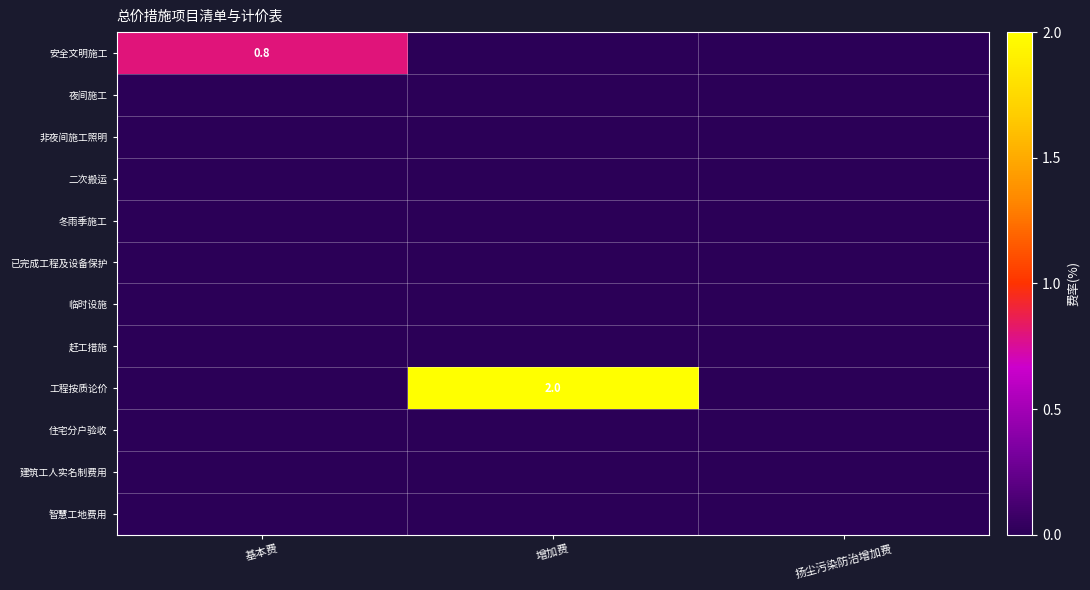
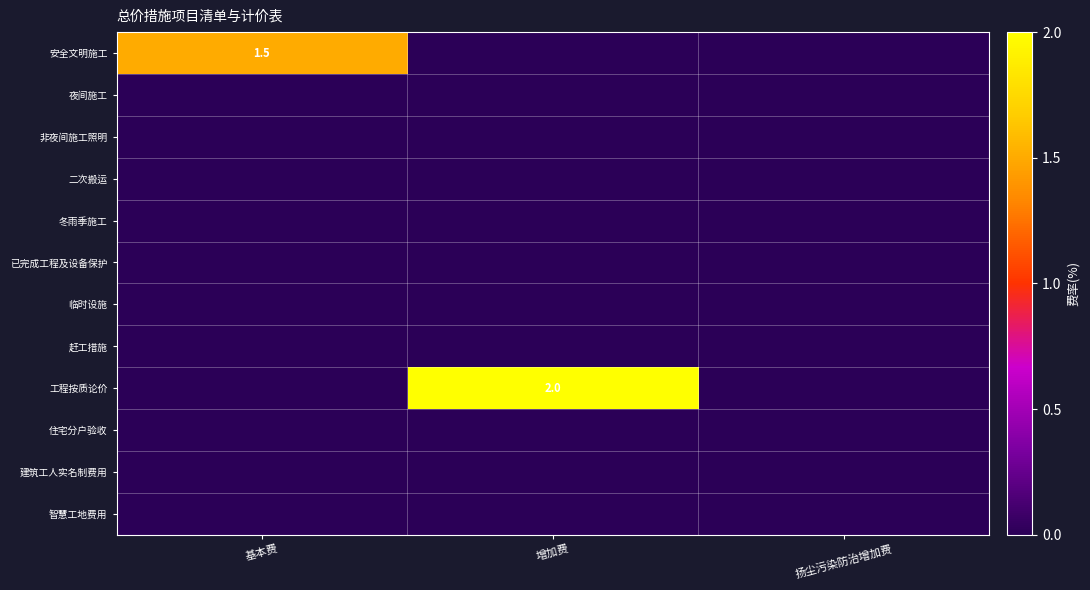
安全文明施工, 基本费: 0.8 -> 1.5
